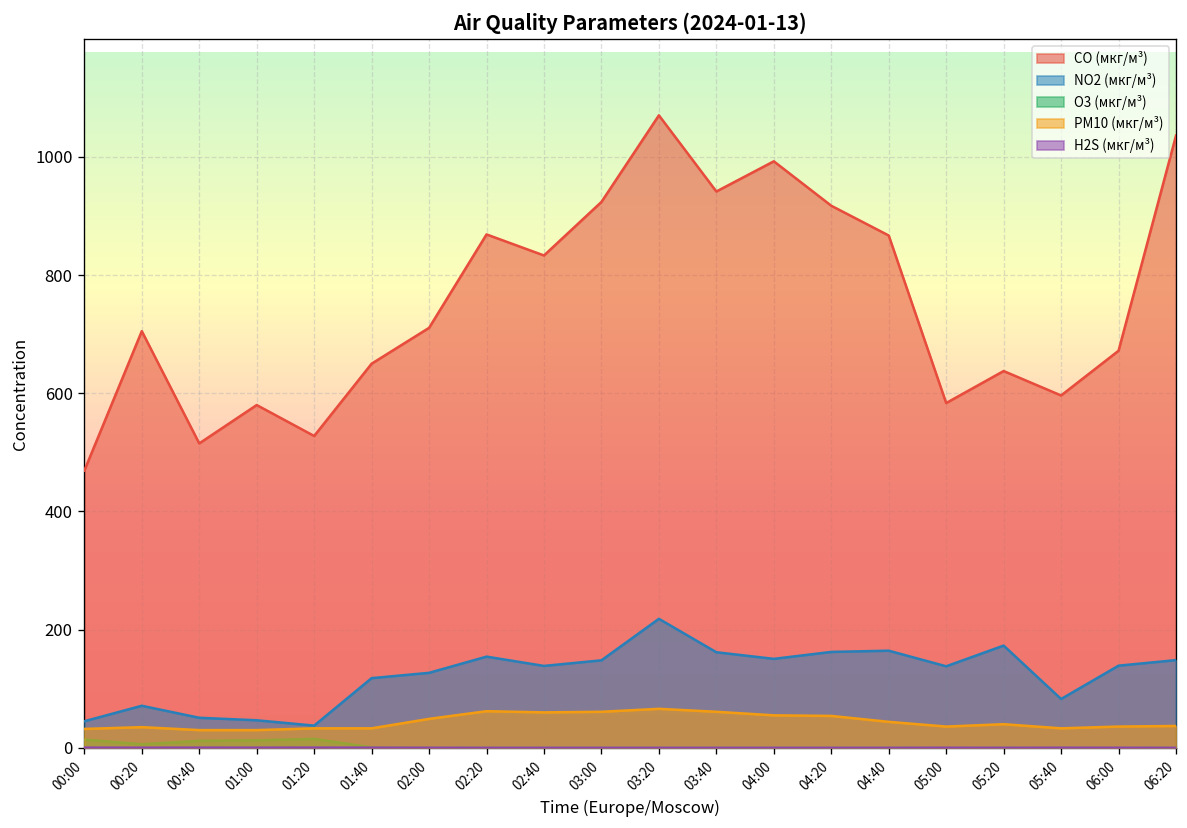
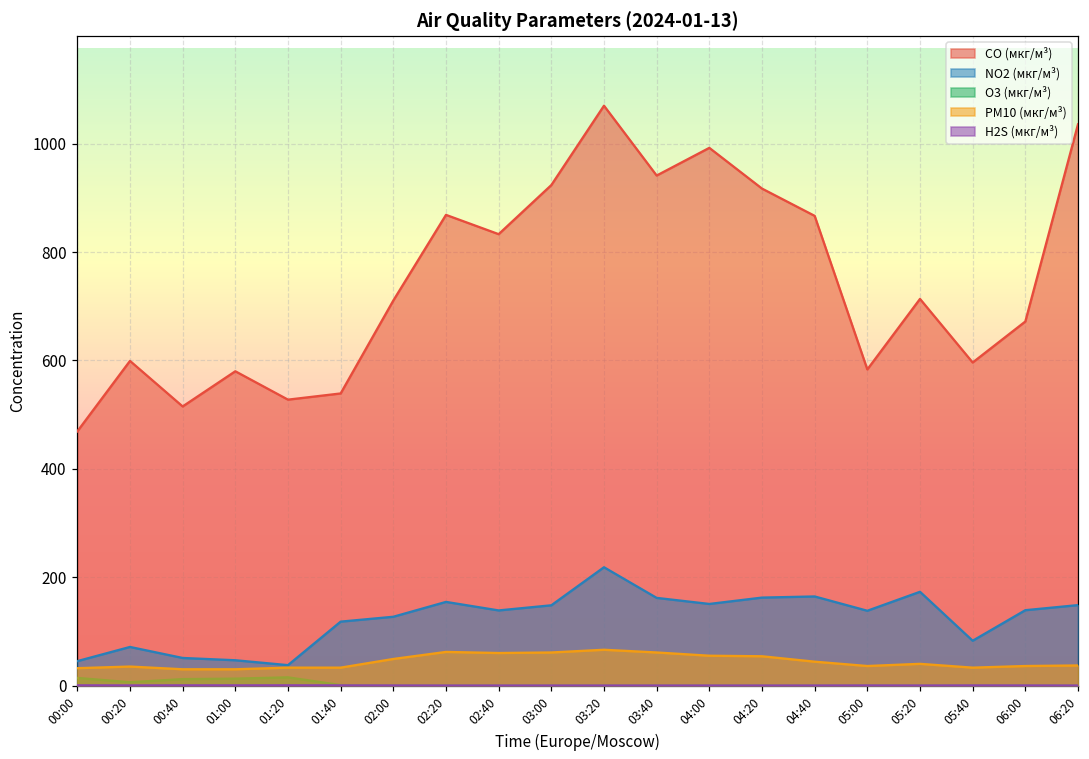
CO (мкг/м³), 00:20: 710 -> 600
CO (мкг/м³), 01:40: 650 -> 540
CO (мкг/м³), 05:20: 640 -> 710
